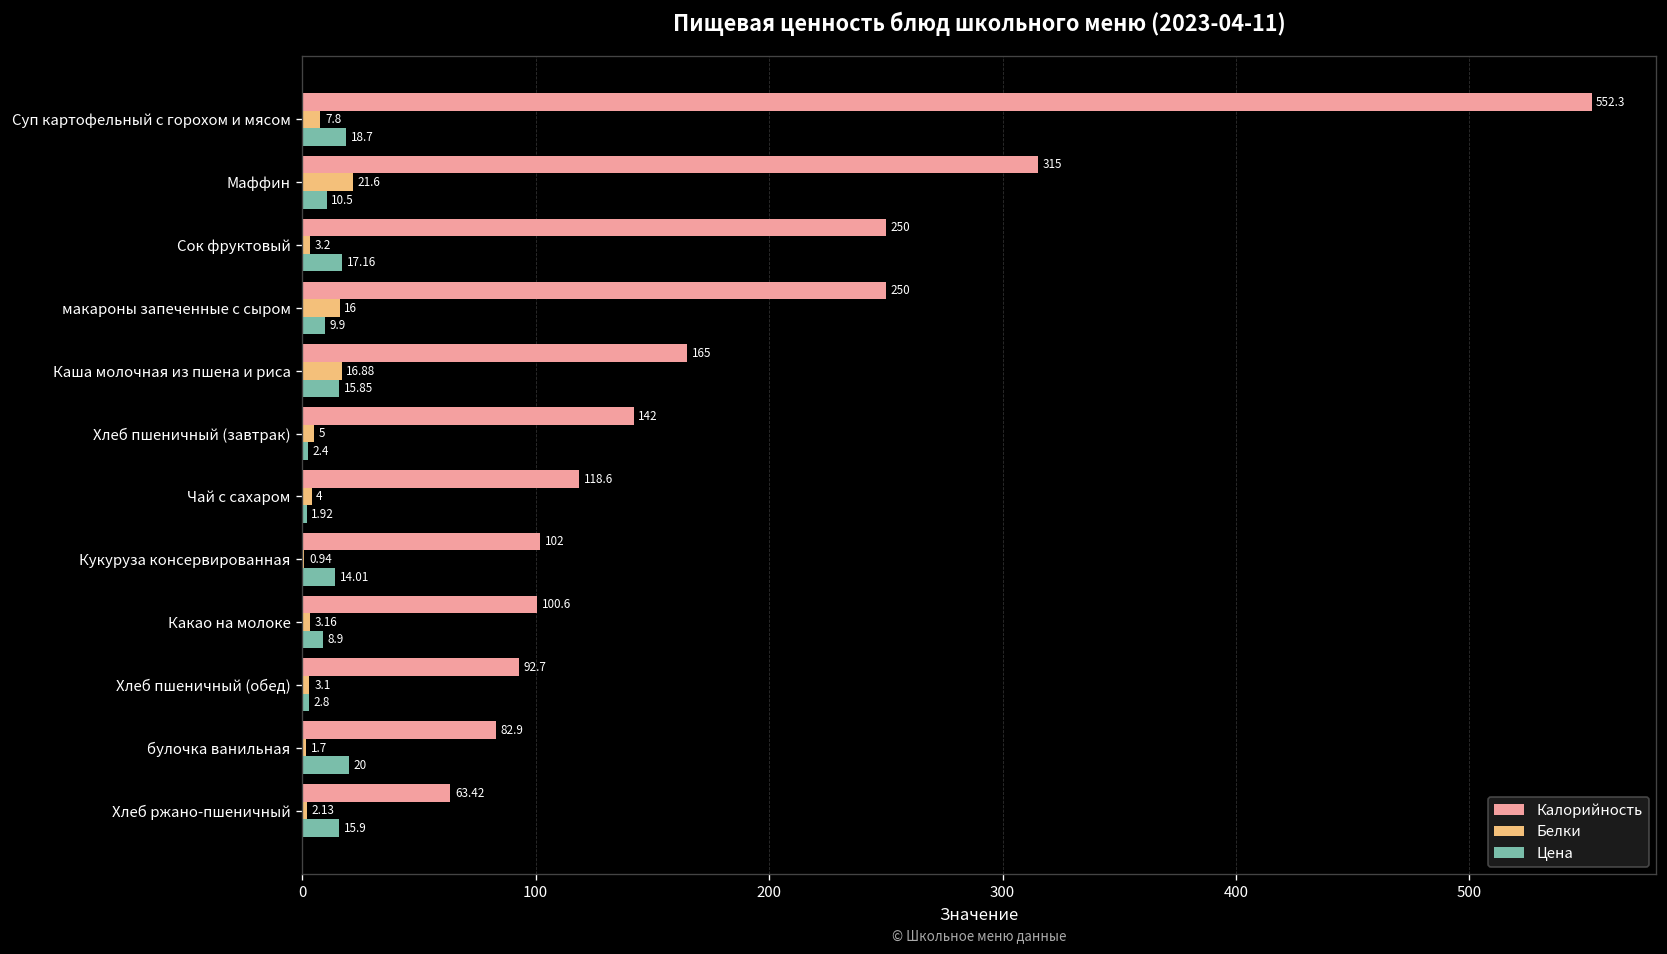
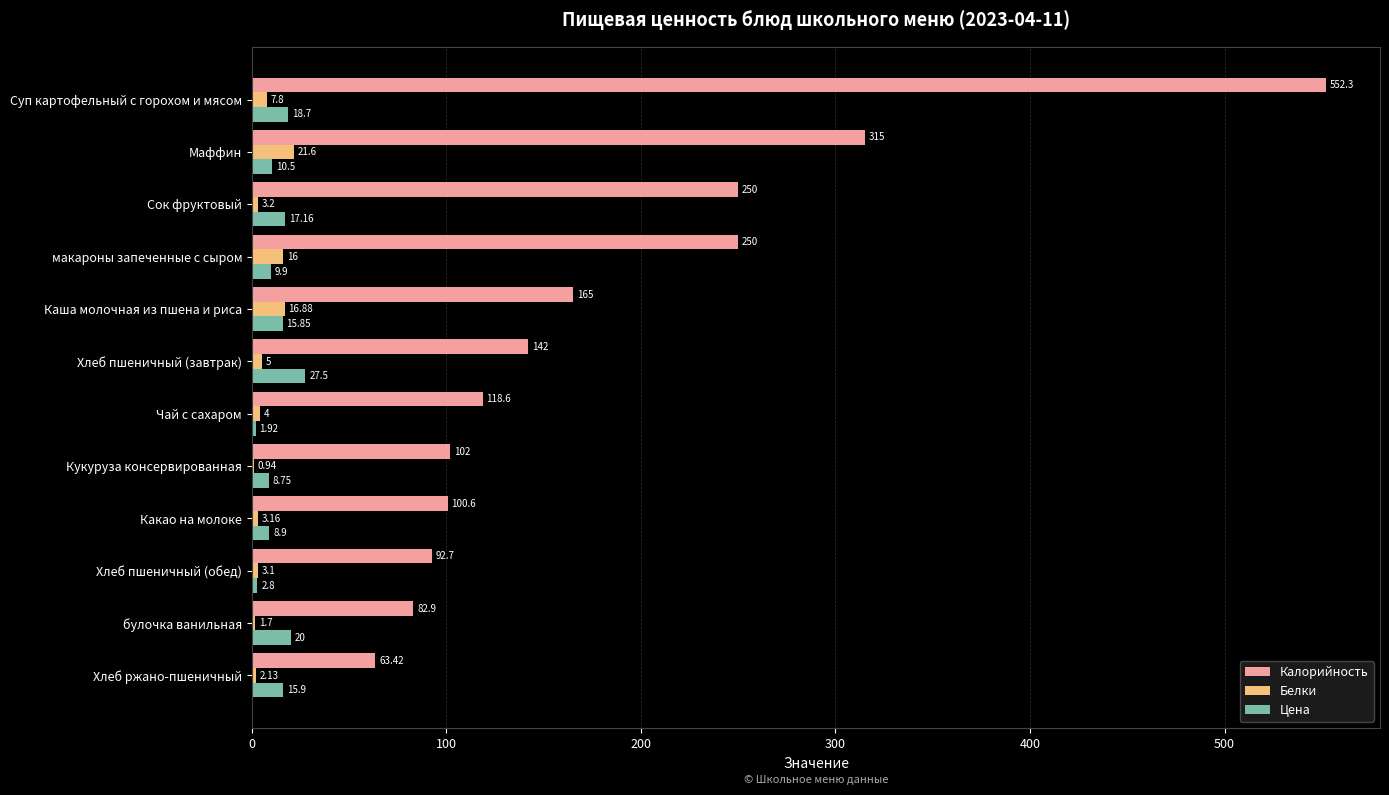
Цена, Хлеб пшеничный (завтрак): 2.4 -> 27.5
Цена, Кукуруза консервированная: 14.01 -> 8.75
